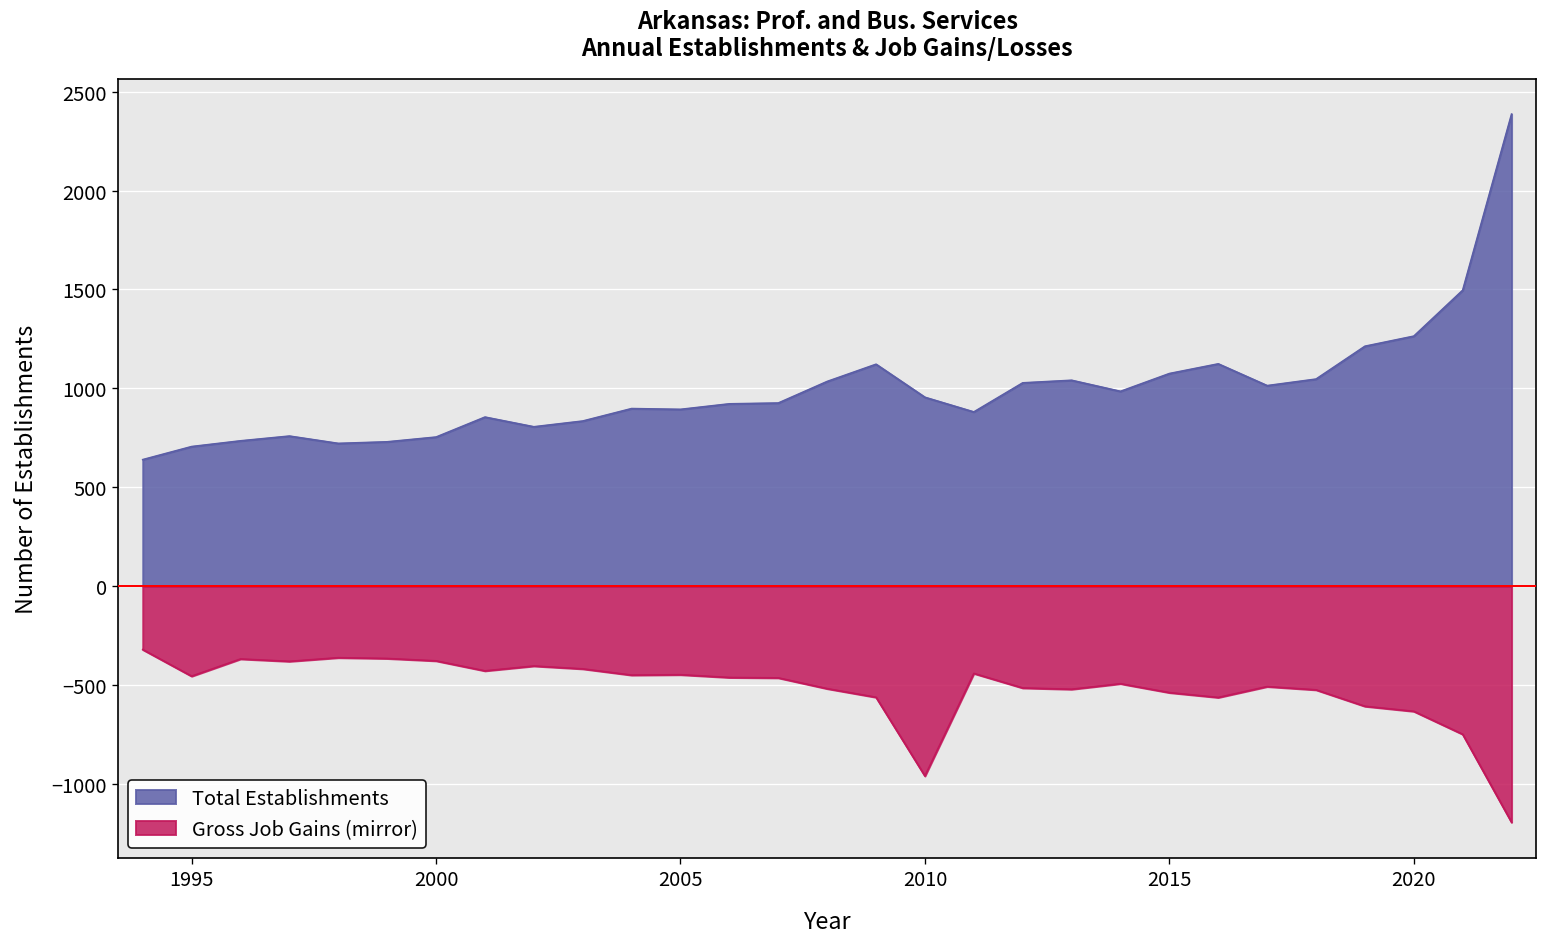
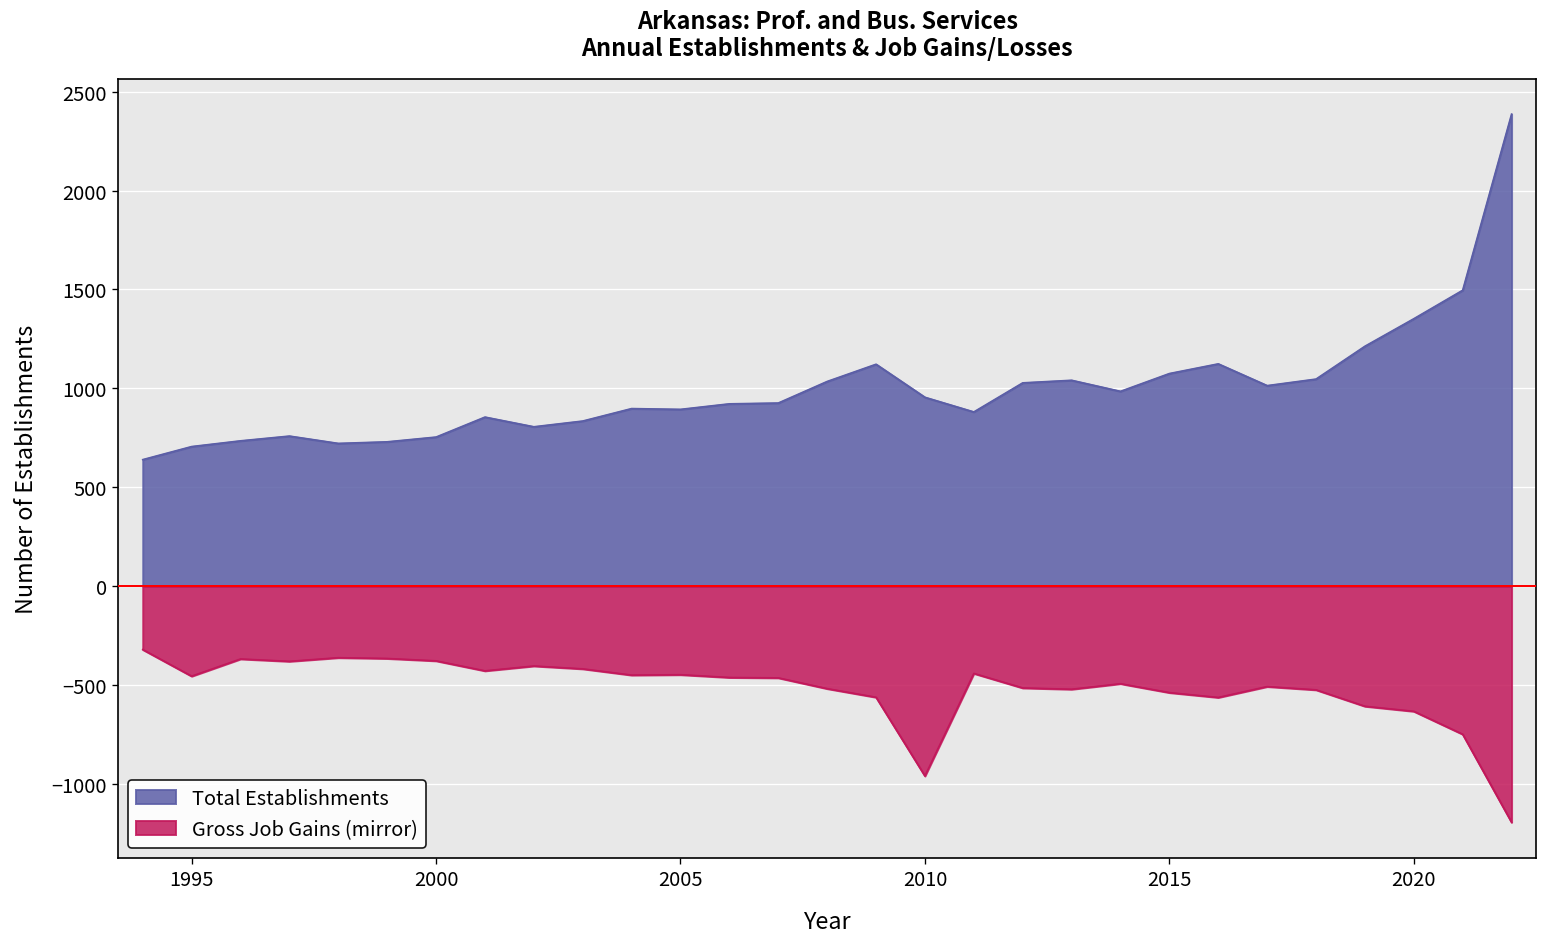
Total Establishments, 2020: 1260 -> 1350
